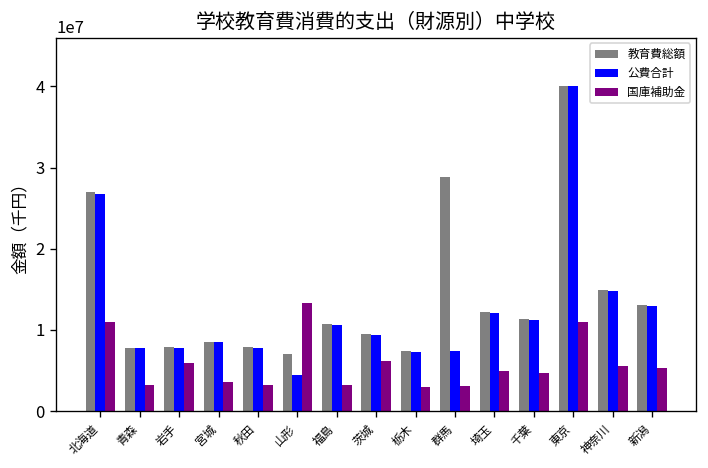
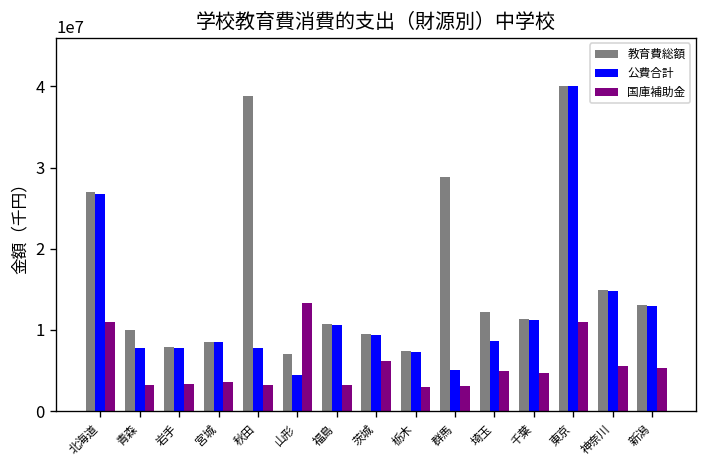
教育費総額, 青森: 8000000 -> 10000000
国庫補助金, 岩手: 6000000 -> 3000000
教育費総額, 秋田: 8000000 -> 39000000
公費合計, 群馬: 7000000 -> 5000000
公費合計, 埼玉: 12000000 -> 9000000
